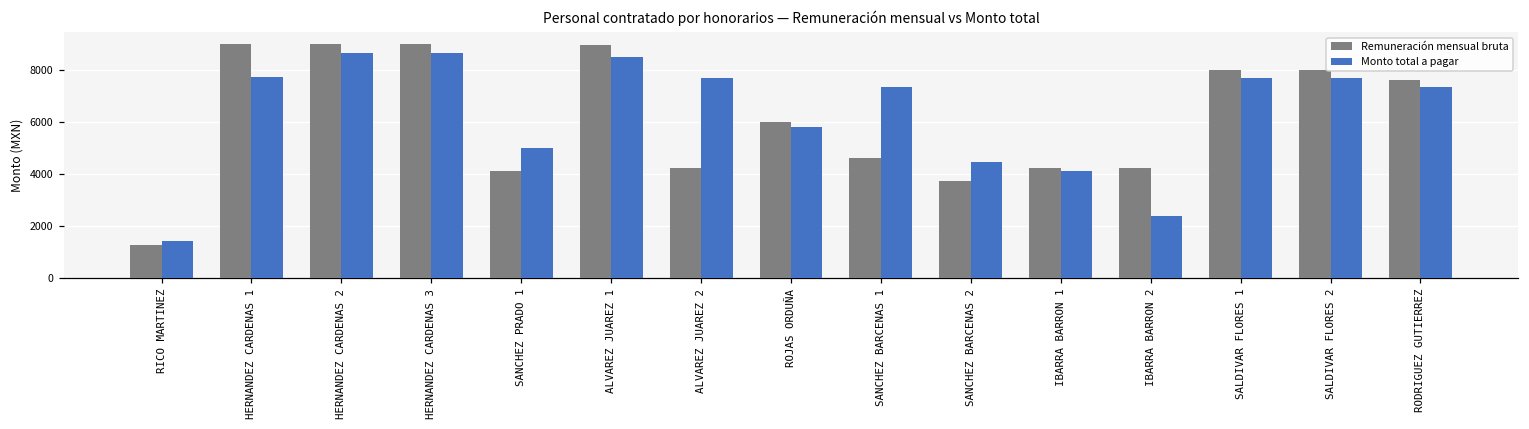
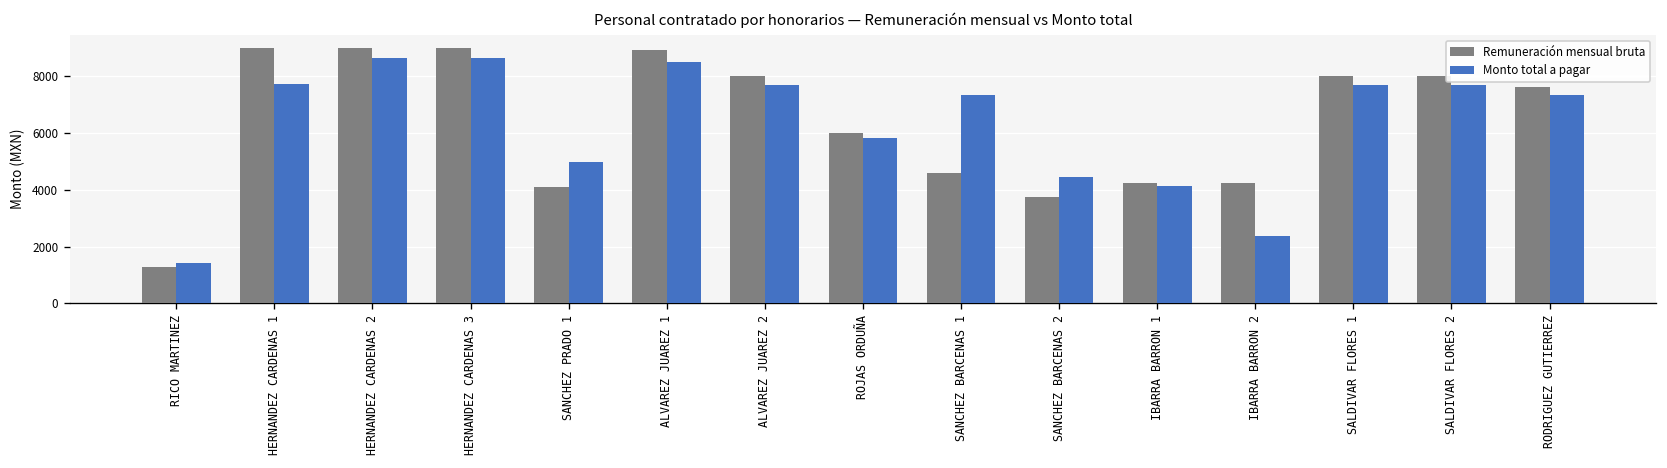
Remuneración mensual bruta, ALVAREZ JUAREZ 2: 4200 -> 8000
